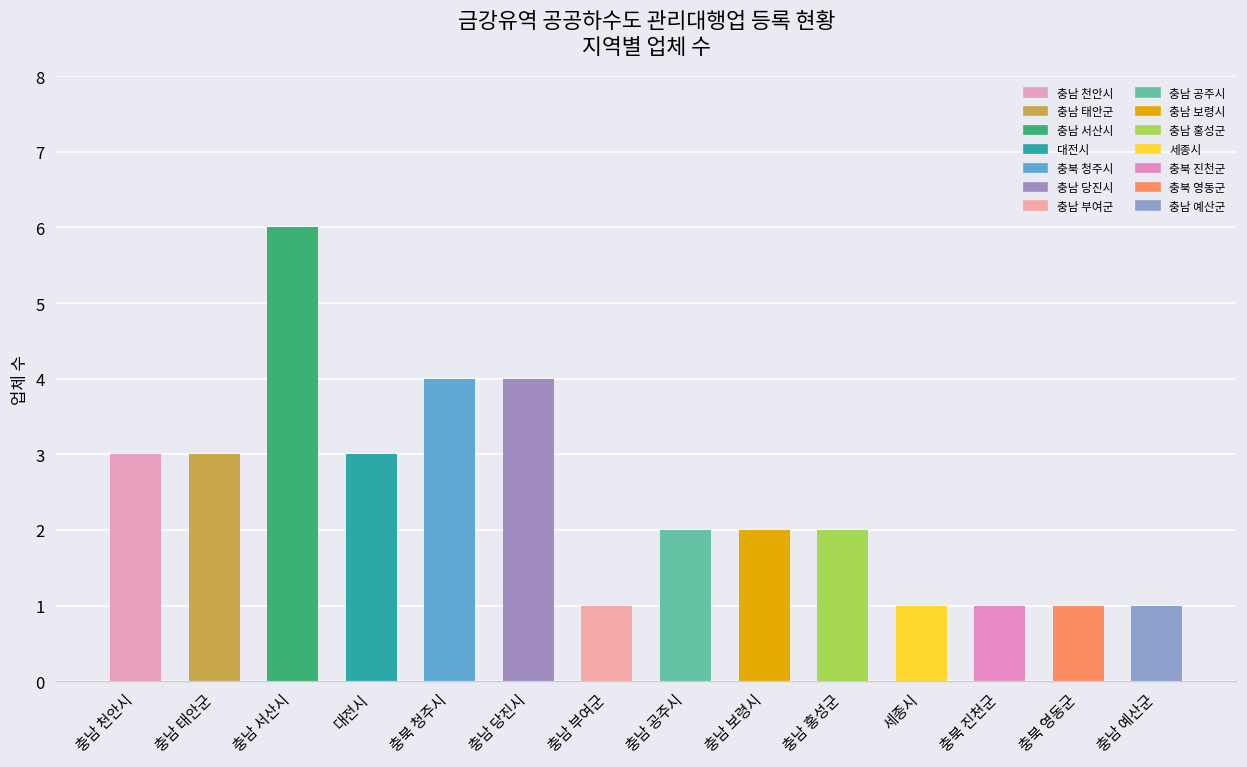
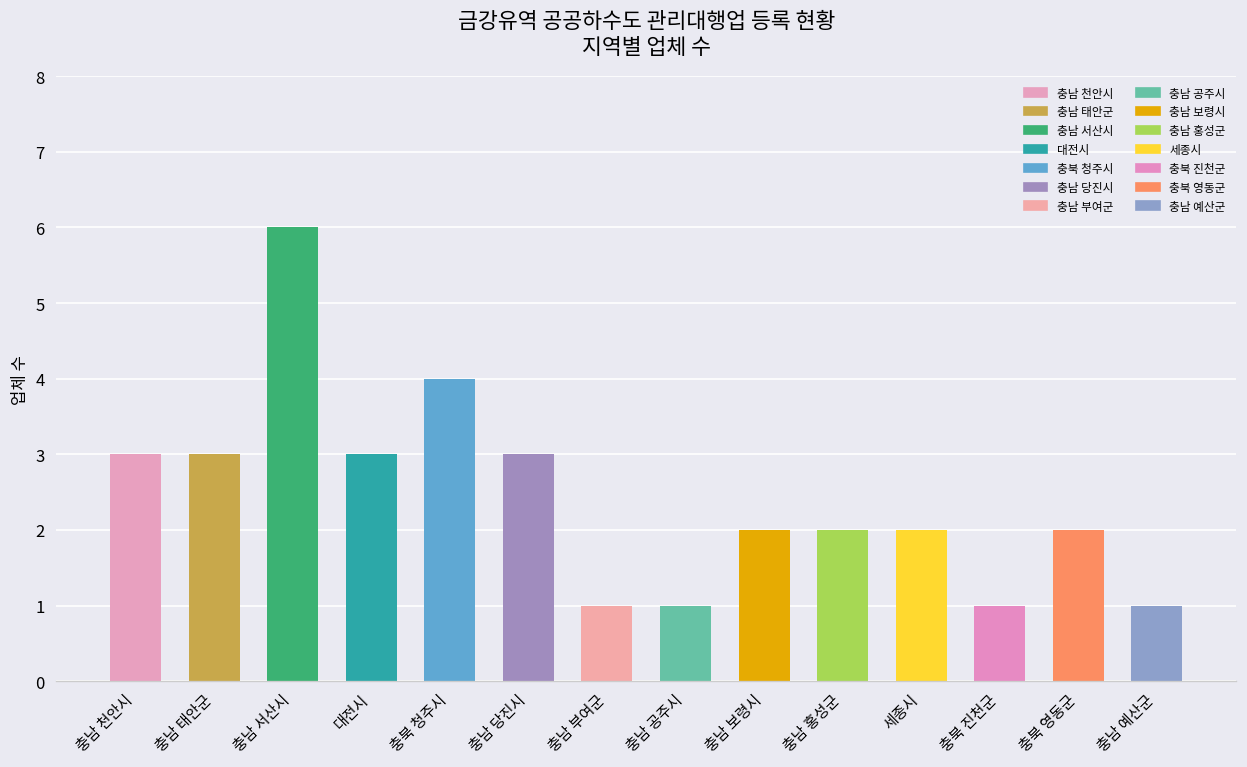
충남 당진시: 4 -> 3
충남 공주시: 2 -> 1
세종시: 1 -> 2
충북 영동군: 1 -> 2
